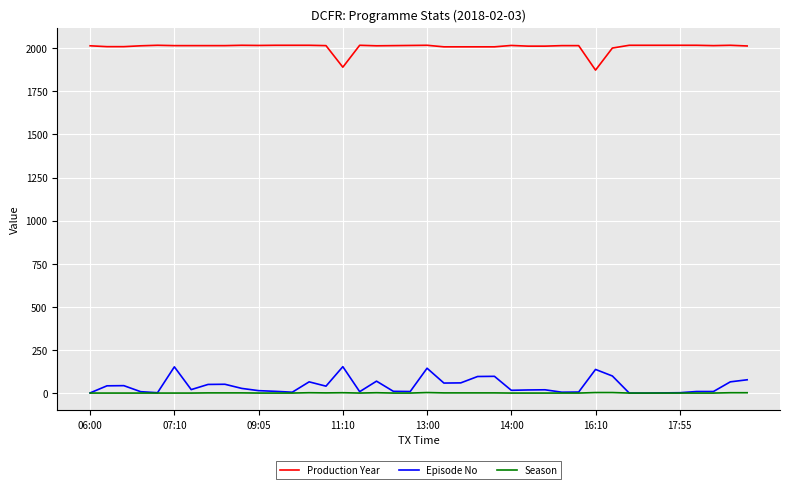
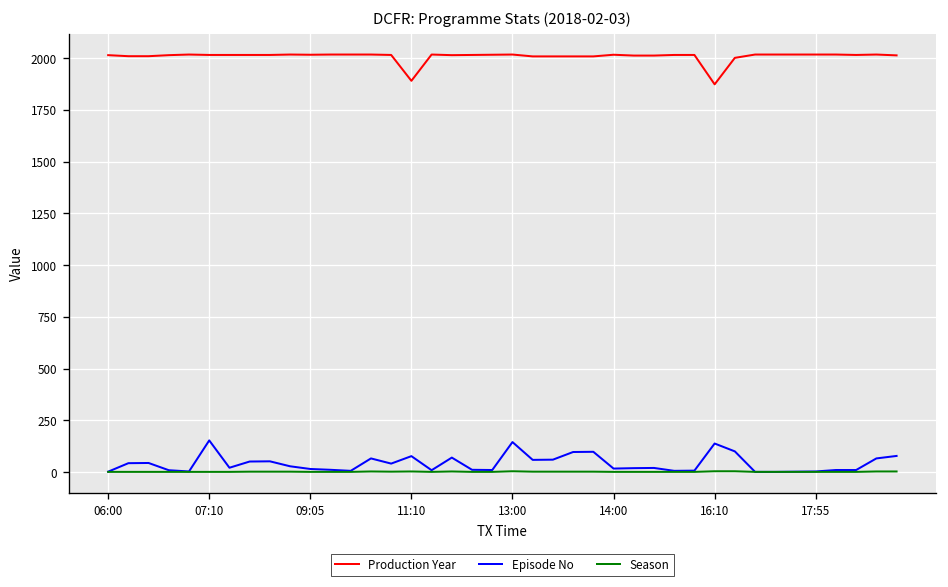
Episode No, 11:10: 150 -> 80
